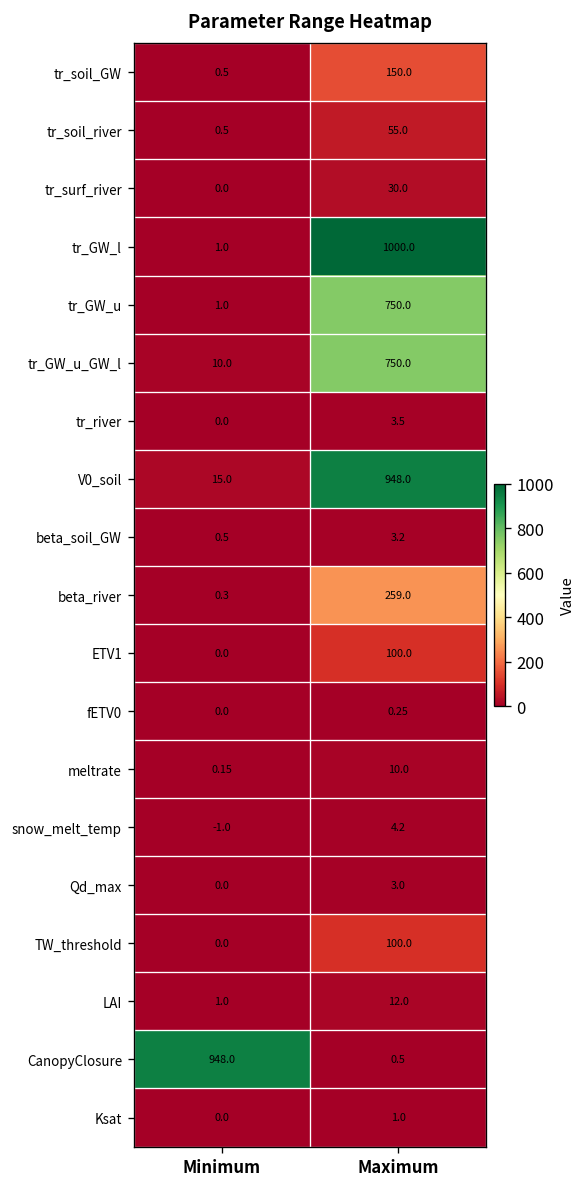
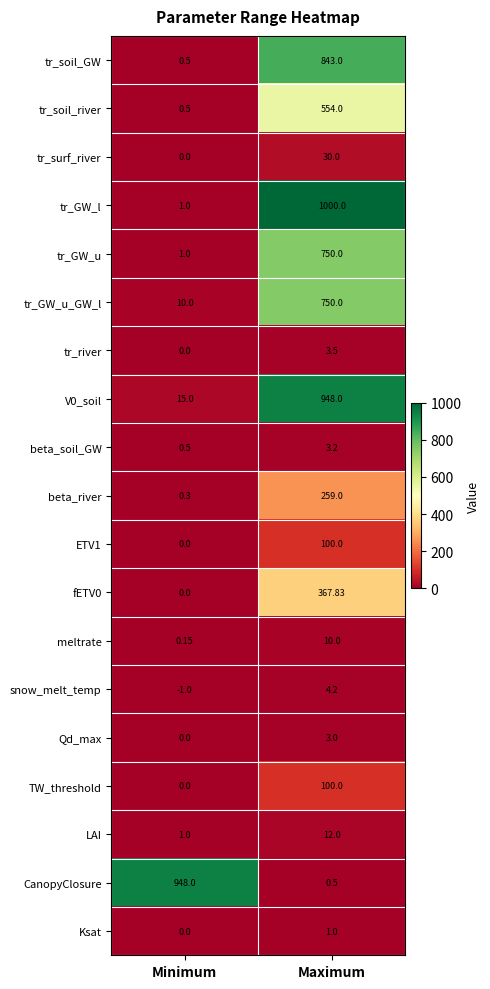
tr_soil_GW, Maximum: 150.0 -> 843.0
tr_soil_river, Maximum: 55.0 -> 554.0
fETV0, Maximum: 0.25 -> 367.83
